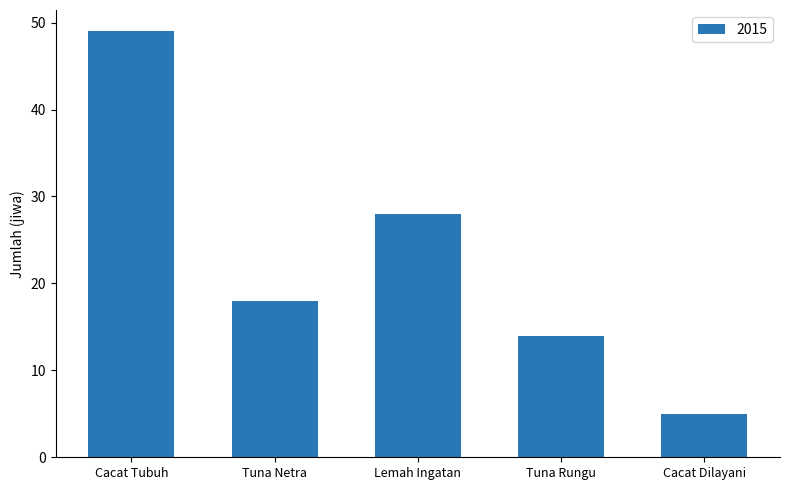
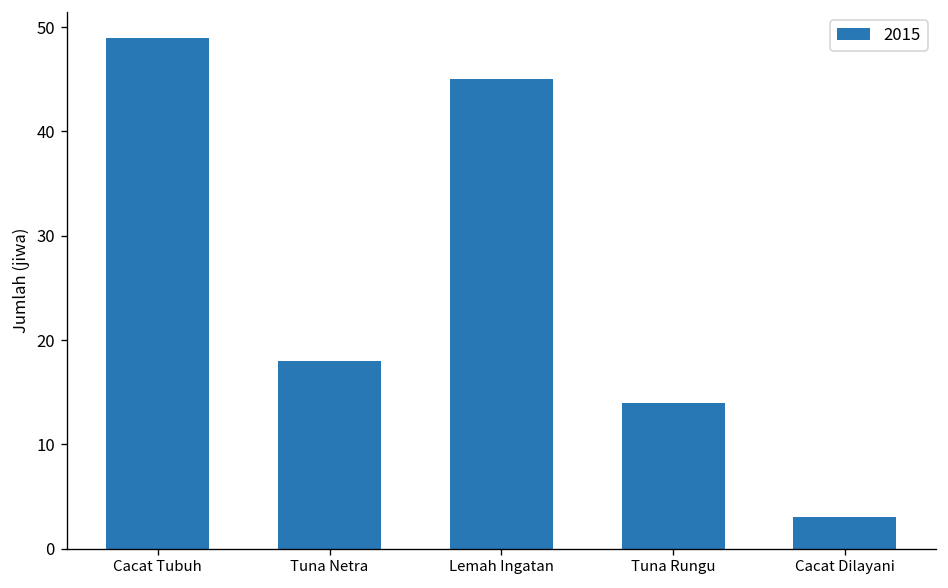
Lemah Ingatan: 28 -> 45
Cacat Dilayani: 5 -> 3
